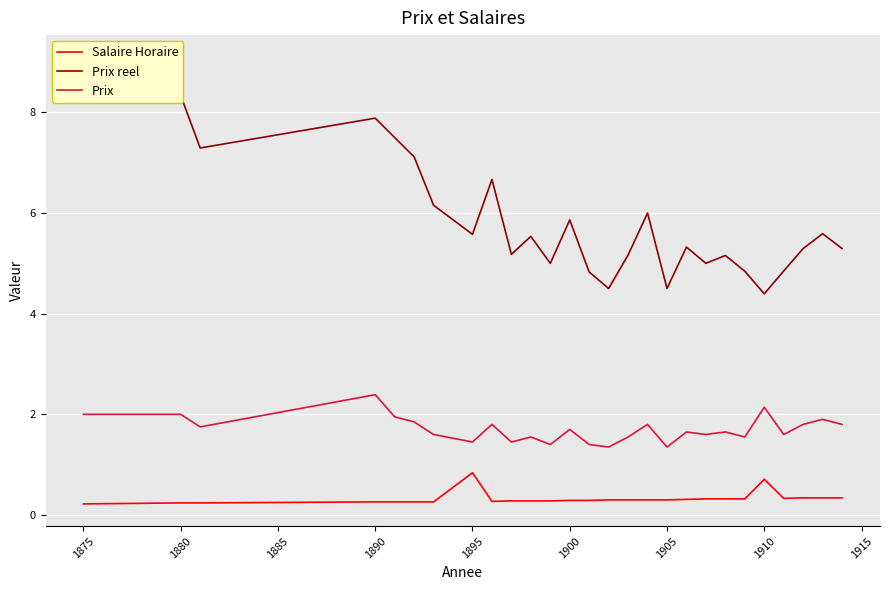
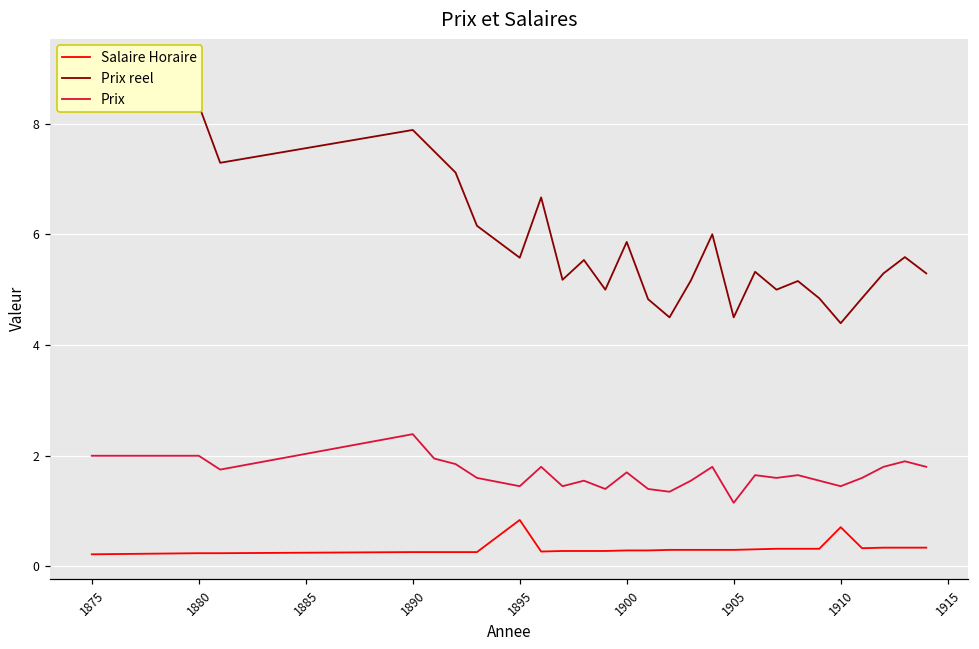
Prix, 1905: 1.4 -> 1.2
Prix, 1910: 2.1 -> 1.5
